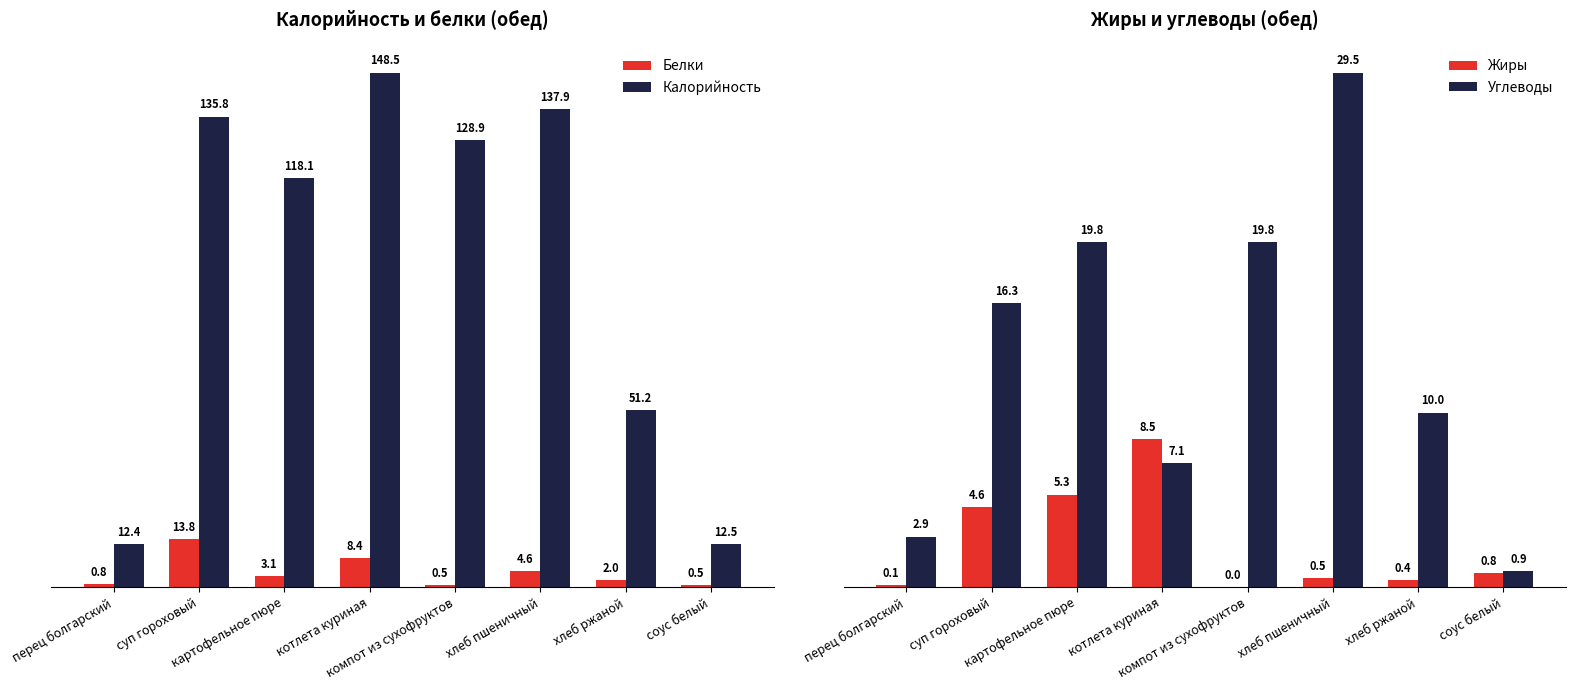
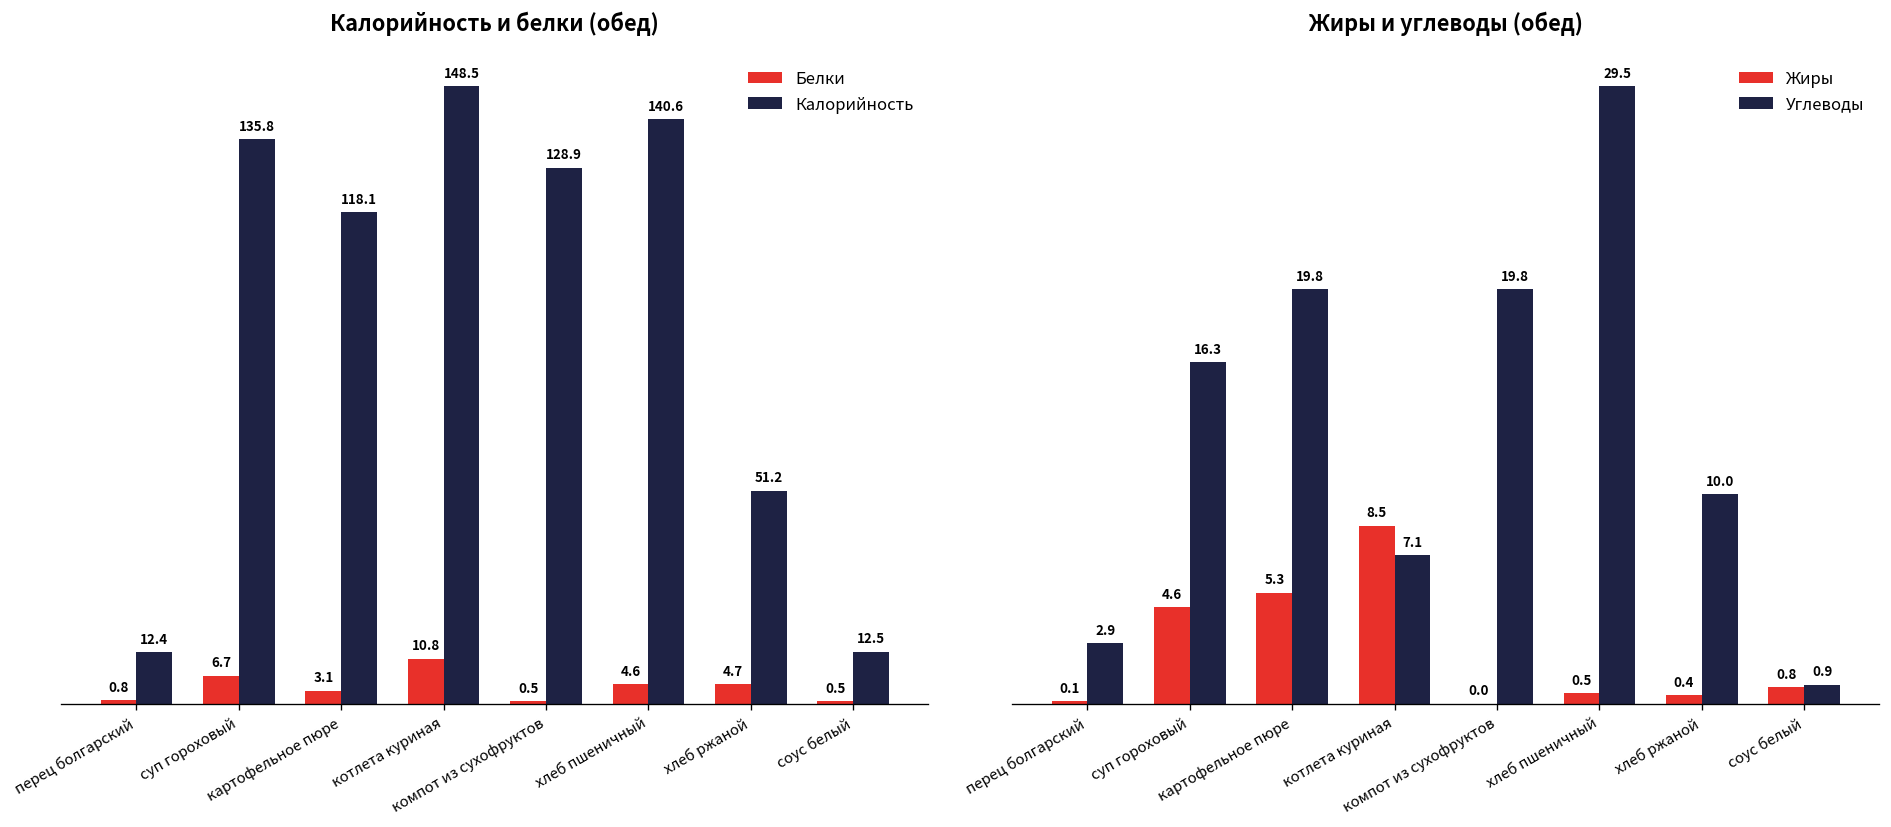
Калорийность и белки (обед), Белки, суп гороховый: 13.8 -> 6.7
Калорийность и белки (обед), Белки, котлета куриная: 8.4 -> 10.8
Калорийность и белки (обед), Калорийность, хлеб пшеничный: 137.9 -> 140.6
Калорийность и белки (обед), Белки, хлеб ржаной: 2.0 -> 4.7
